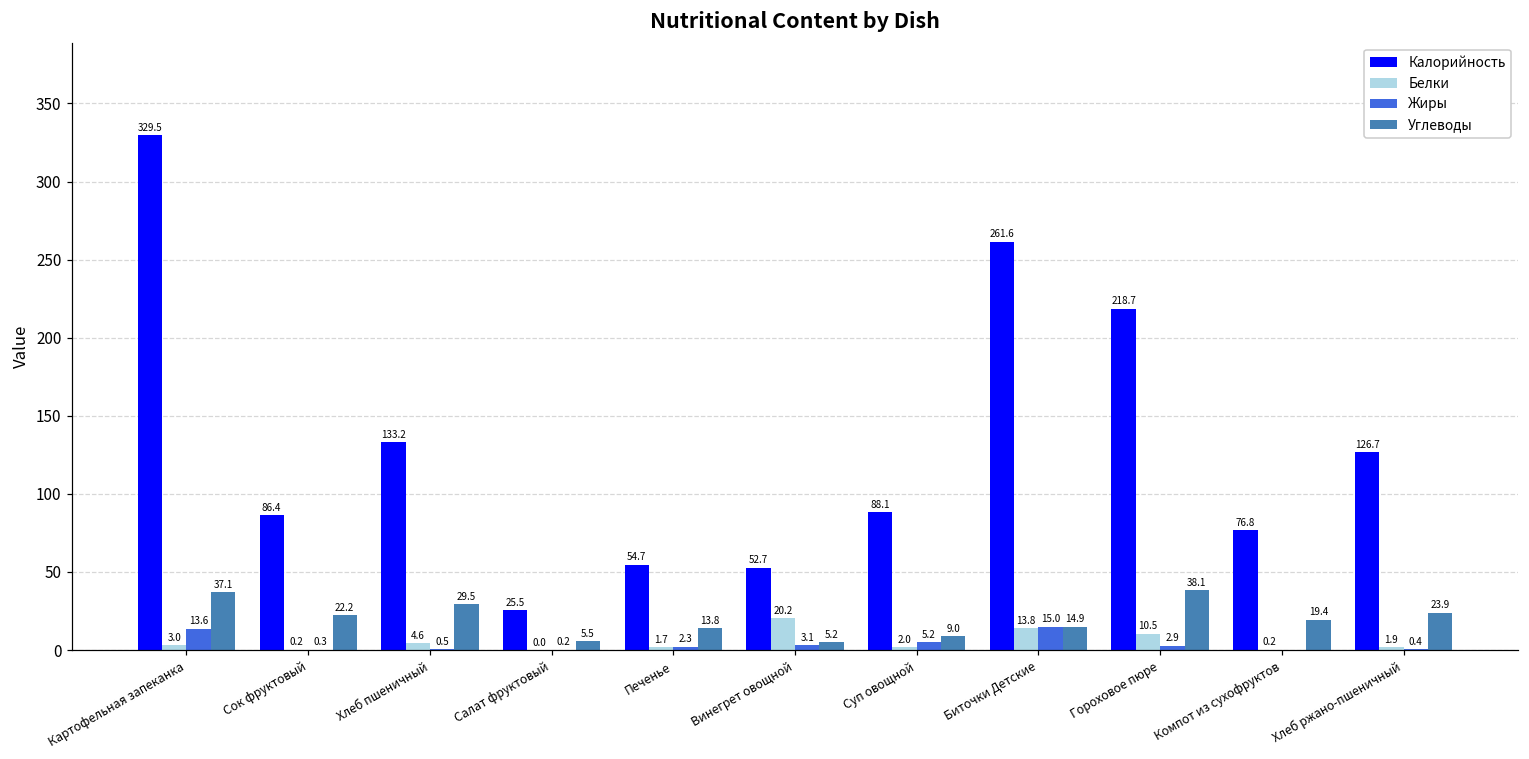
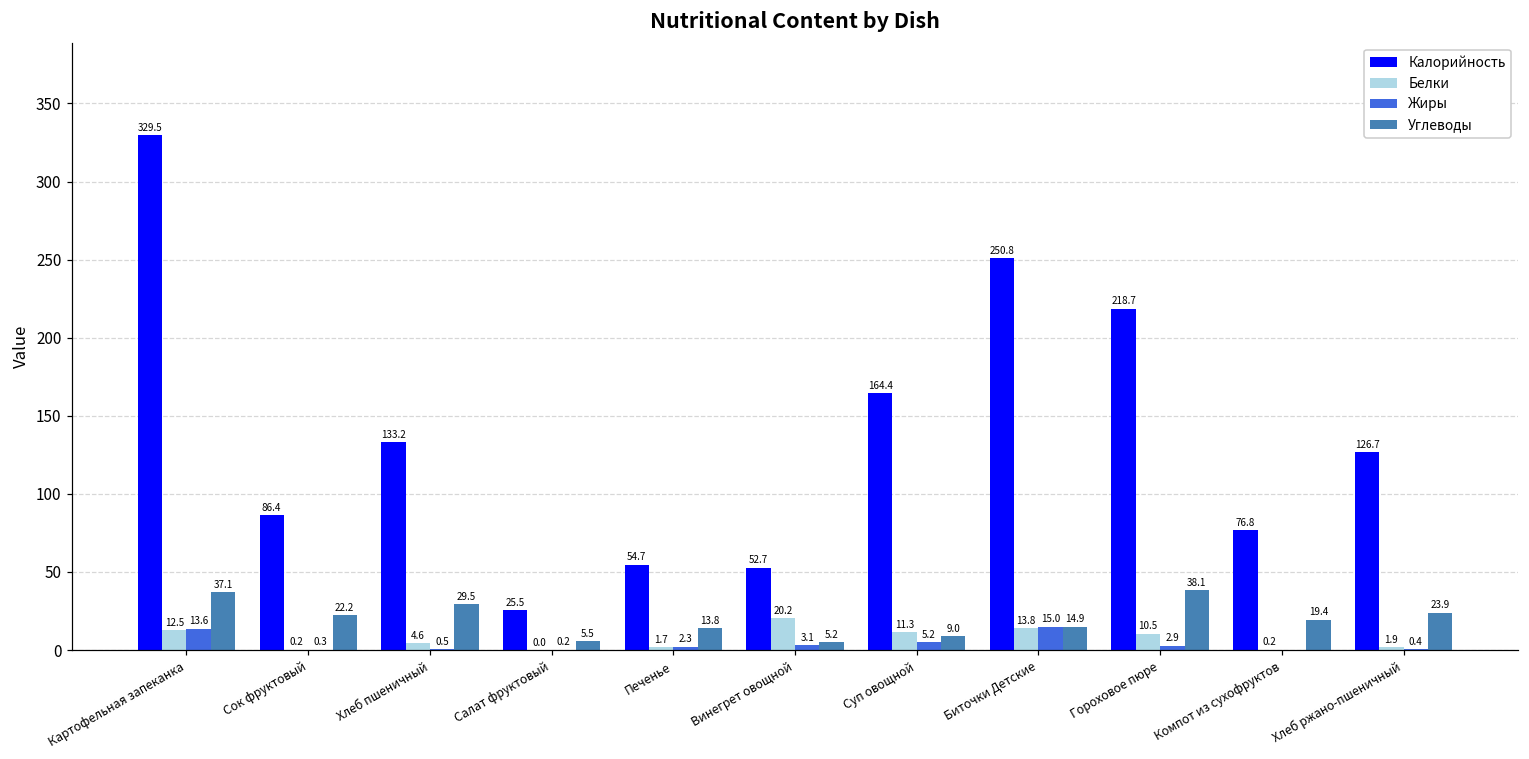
Белки, Картофельная запеканка: 3.0 -> 12.5
Калорийность, Суп овощной: 88.1 -> 164.4
Белки, Суп овощной: 2.0 -> 11.3
Калорийность, Биточки Детские: 261.6 -> 250.8
